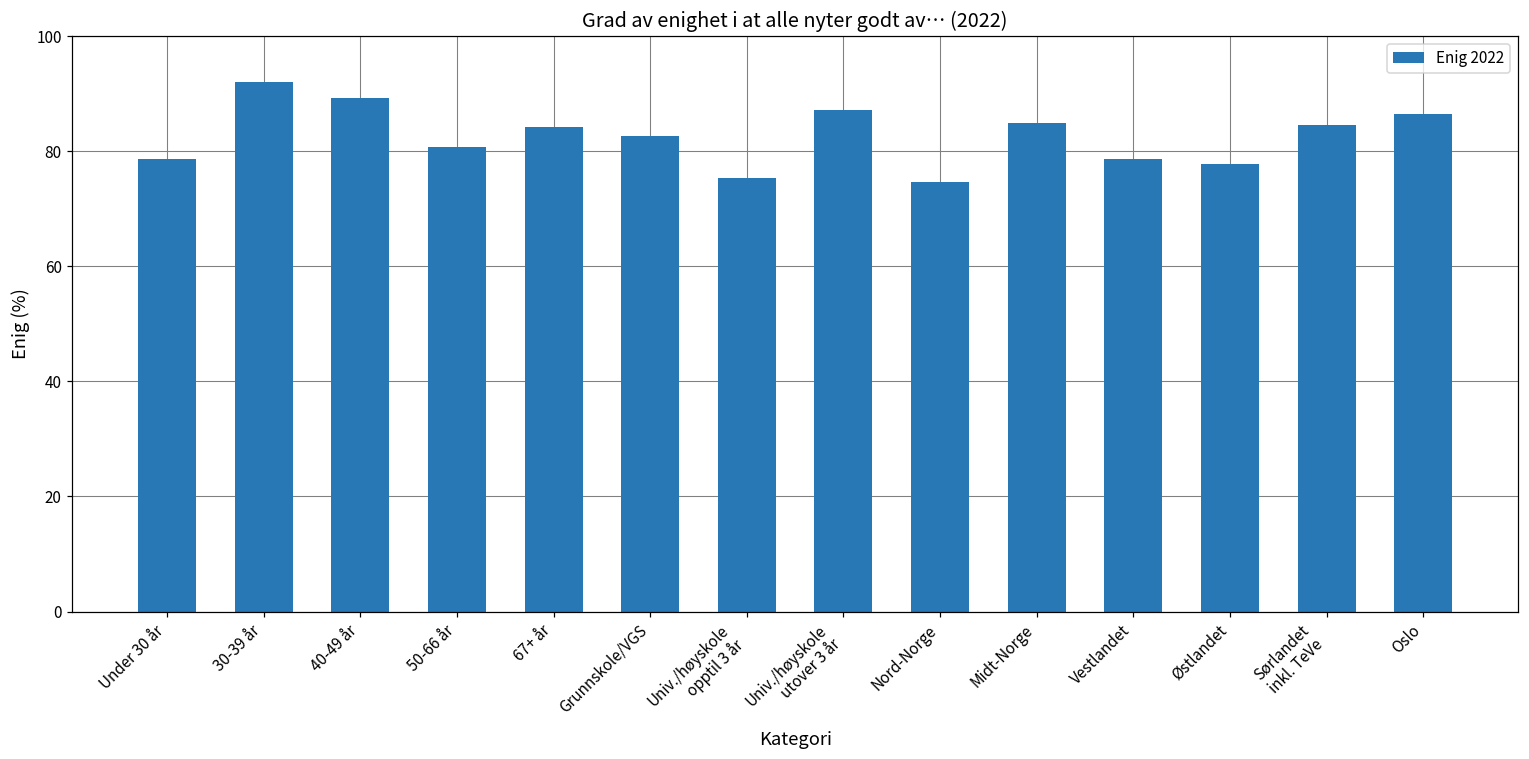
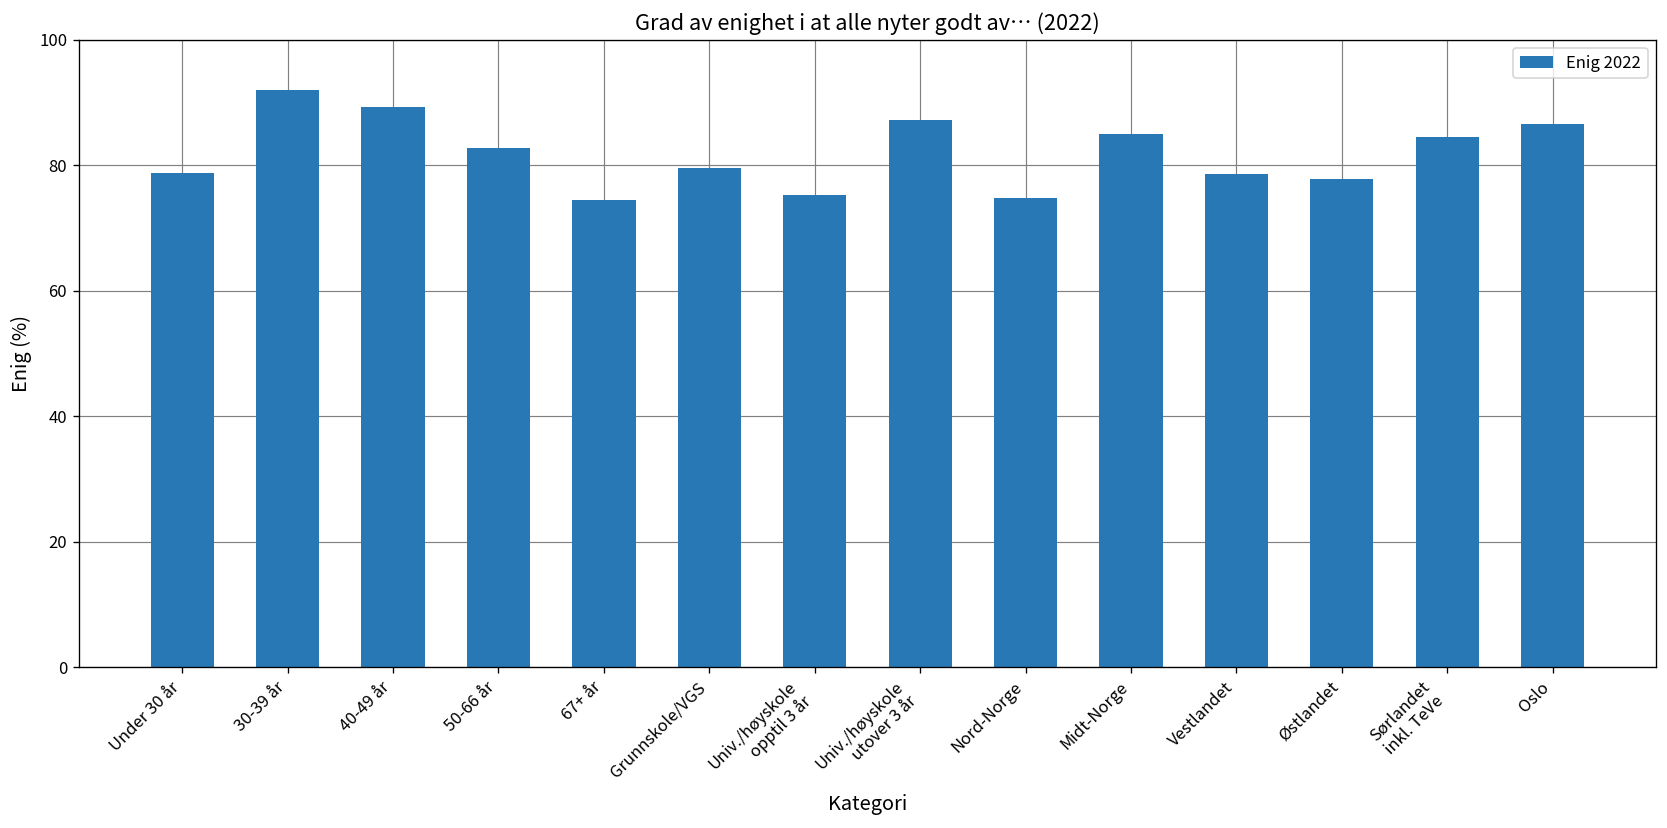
50-66 år: 81 -> 83
67+ år: 84 -> 74
Grunnskole/VGS: 83 -> 80
